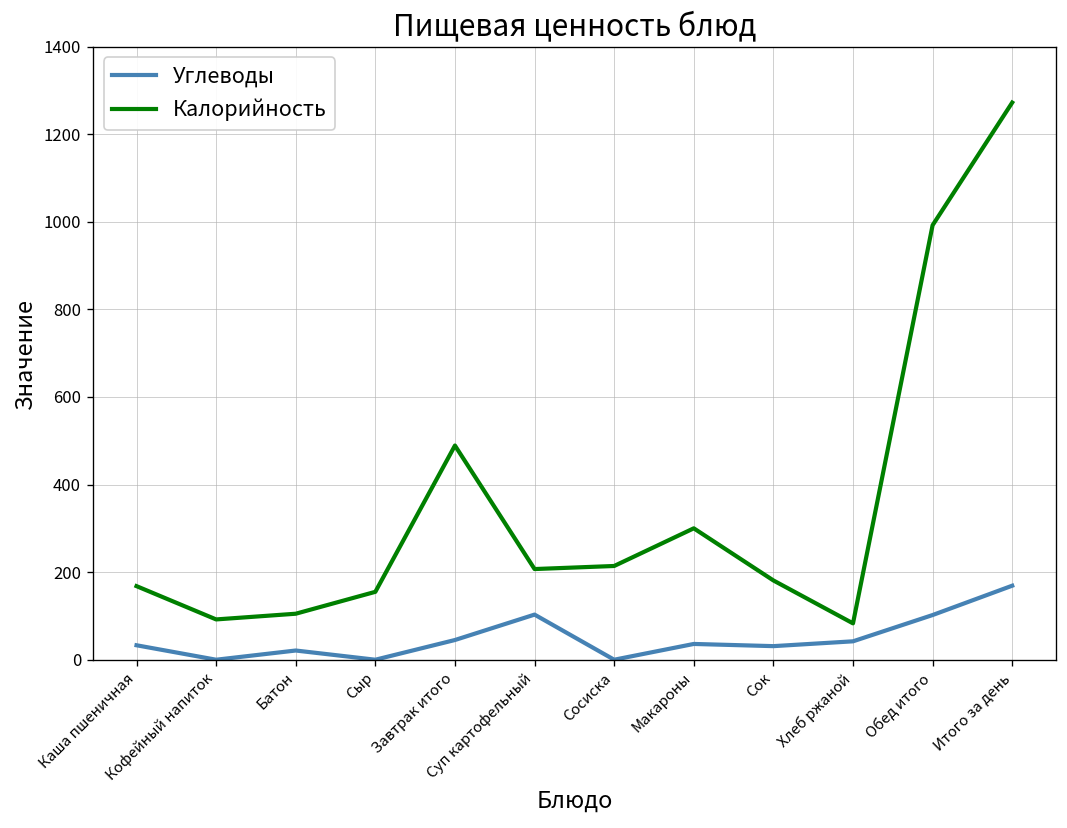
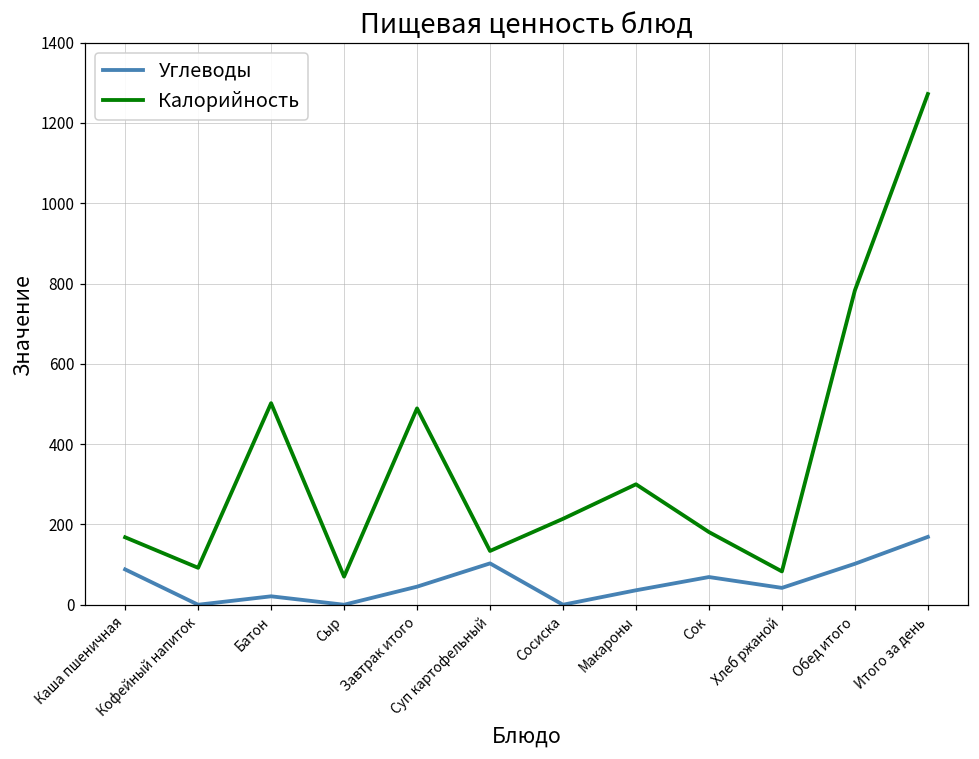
Углеводы, Каша пшеничная: 30 -> 90
Калорийность, Батон: 110 -> 500
Калорийность, Сыр: 160 -> 70
Калорийность, Суп картофельный: 210 -> 130
Углеводы, Сок: 30 -> 70
Калорийность, Обед итого: 990 -> 780
